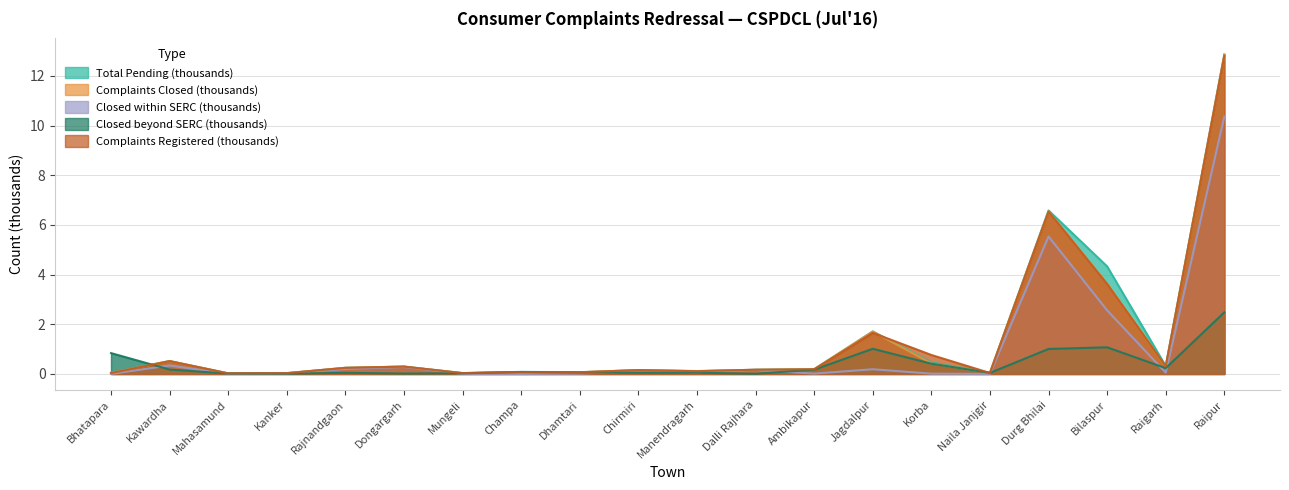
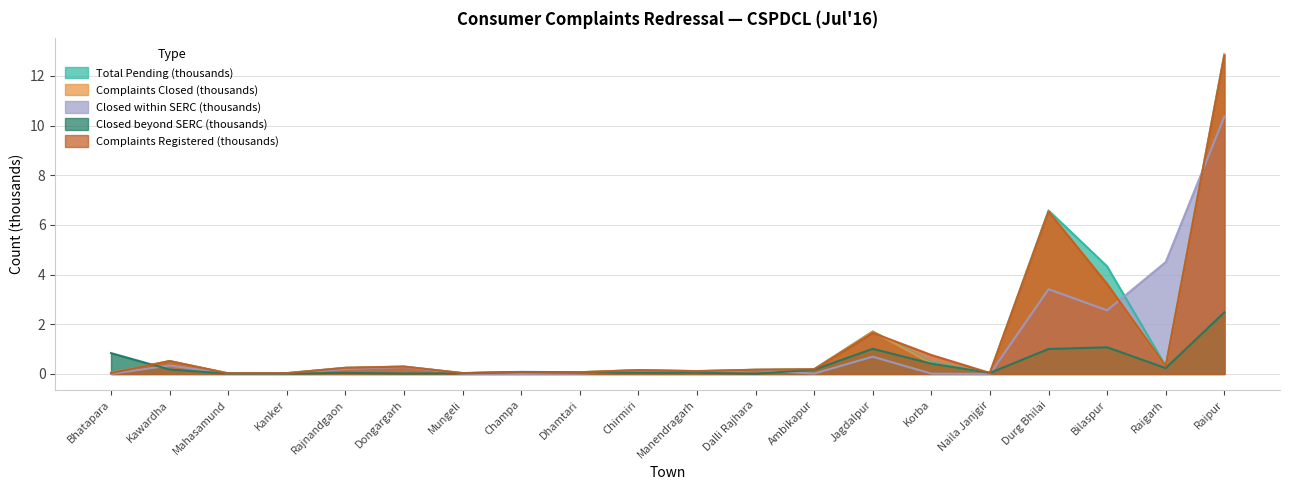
Closed within SERC (thousands), Jagdalpur: 0.2 -> 0.7
Closed within SERC (thousands), Durg Bhilai: 5.5 -> 3.4
Closed within SERC (thousands), Raigarh: 0.1 -> 4.5
